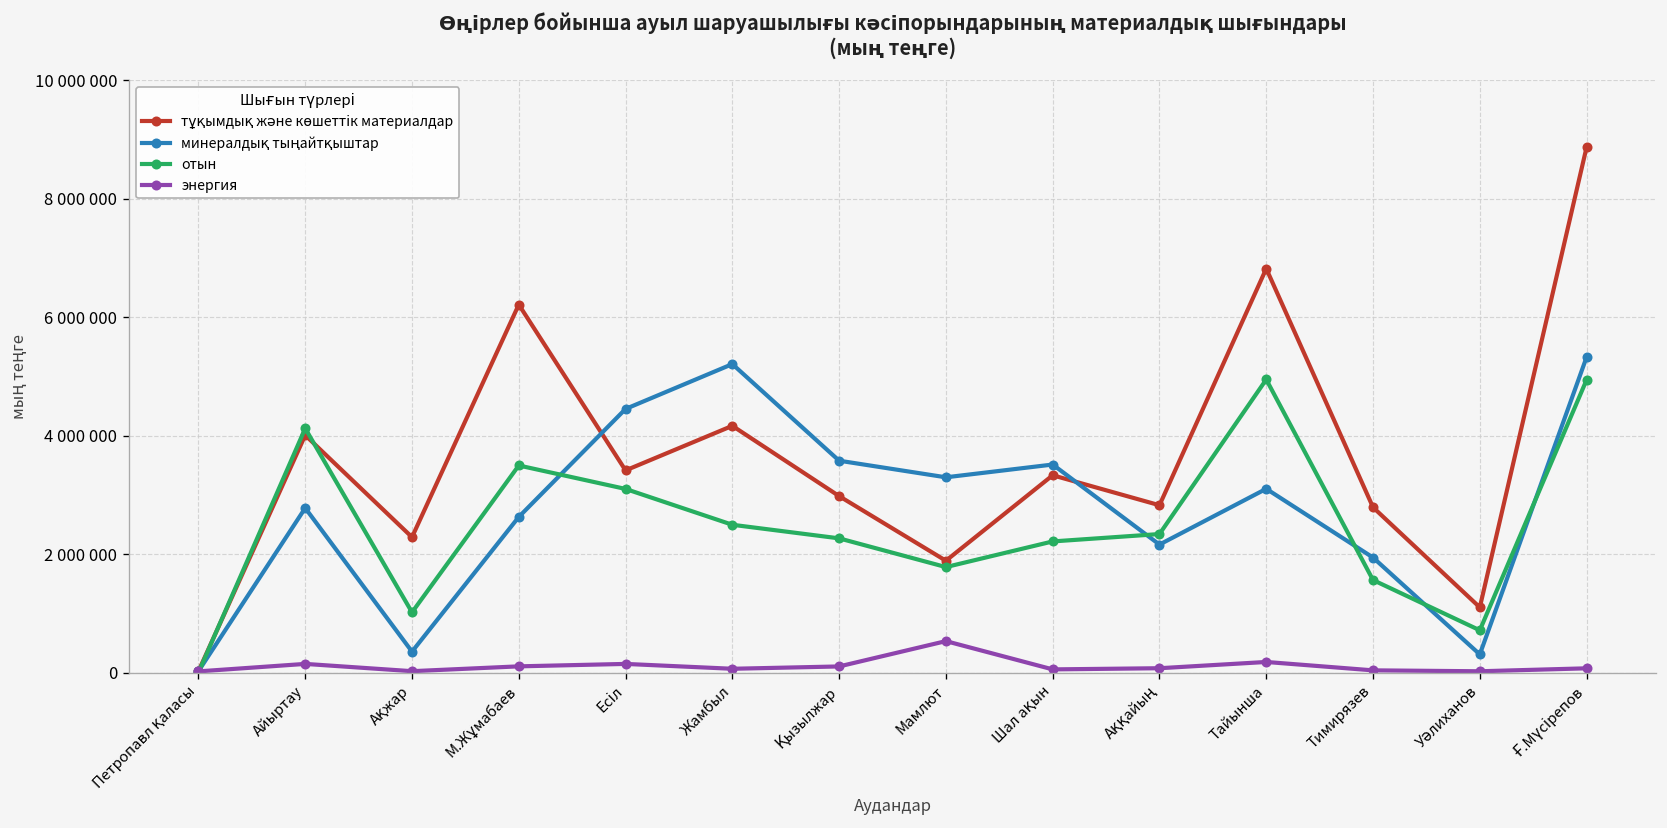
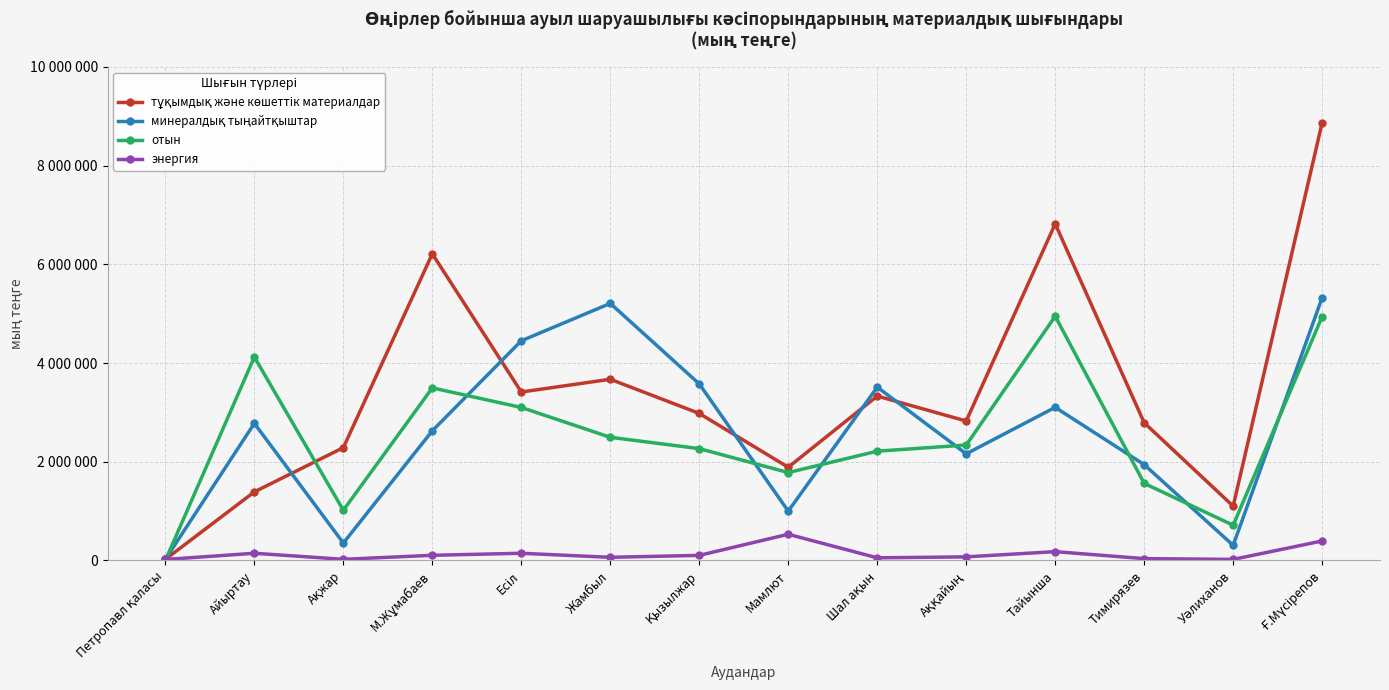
тұқымдық және көшеттік материалдар, Айыртау: 4000000 -> 1400000
тұқымдық және көшеттік материалдар, Жамбыл: 4200000 -> 3700000
минералдық тыңайтқыштар, Мамлют: 3300000 -> 1000000
энергия, Ғ.Мүсірепов: 100000 -> 400000
